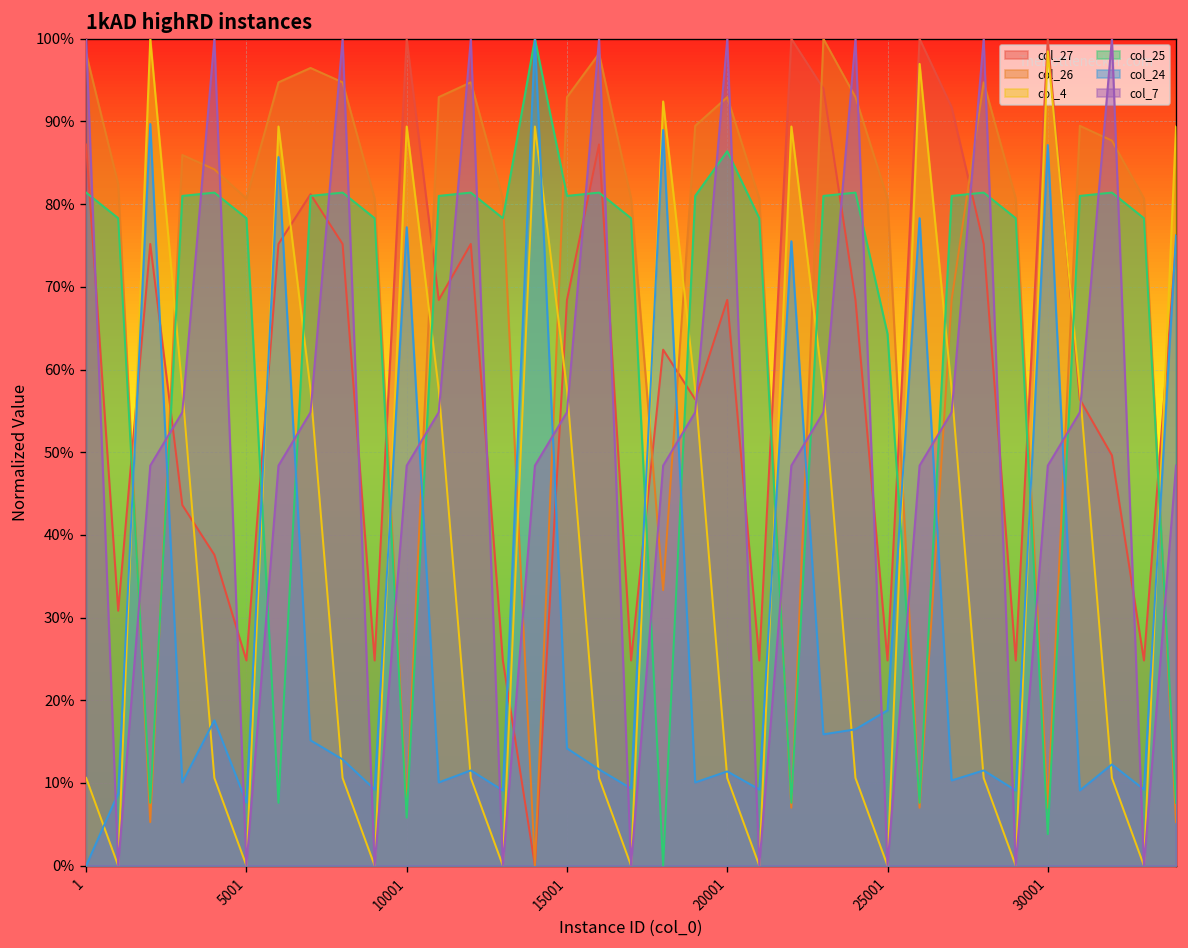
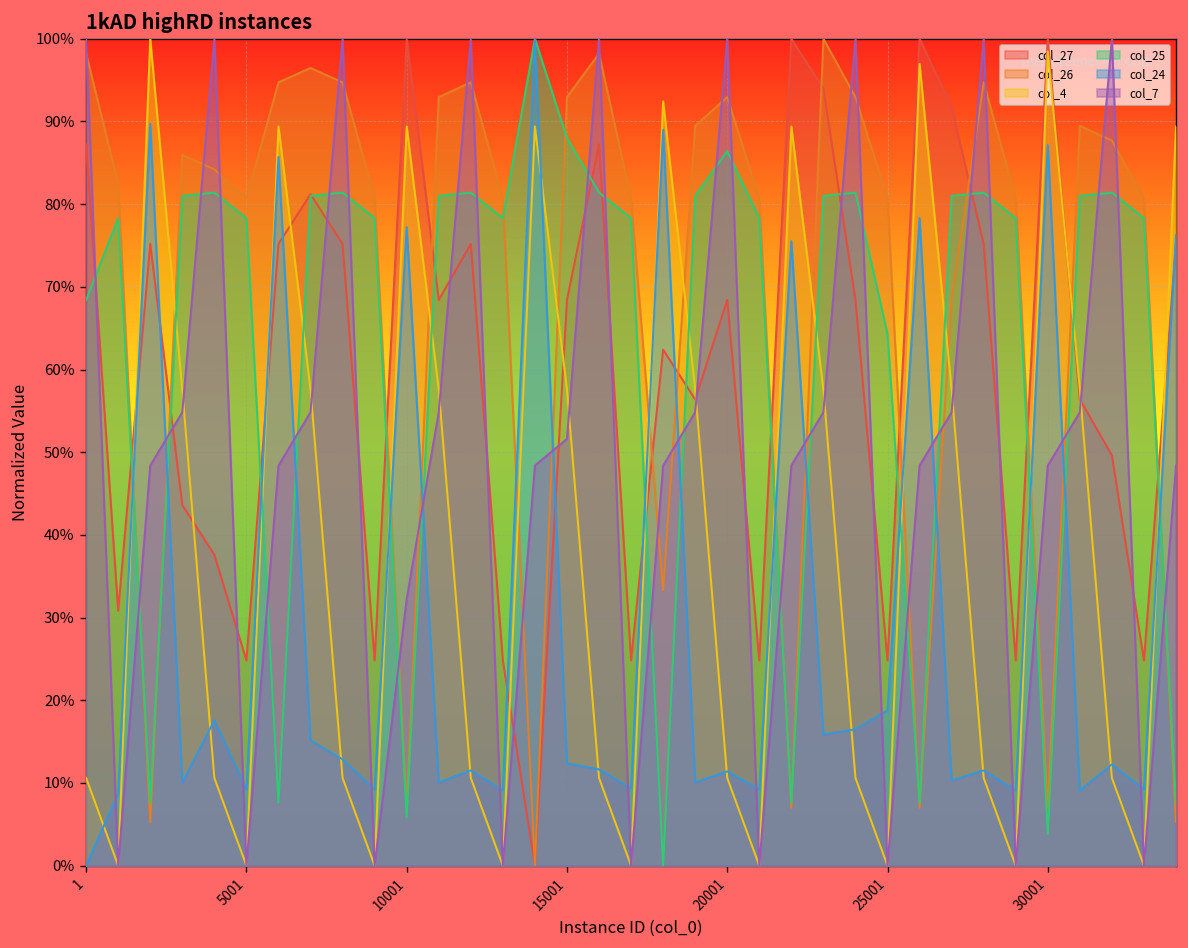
col_25, 1: 81% -> 68%
col_24, 5001: 8% -> 9%
col_7, 10001: 48% -> 32%
col_25, 15001: 81% -> 88%
col_24, 15001: 14% -> 12%
col_7, 15001: 55% -> 52%
